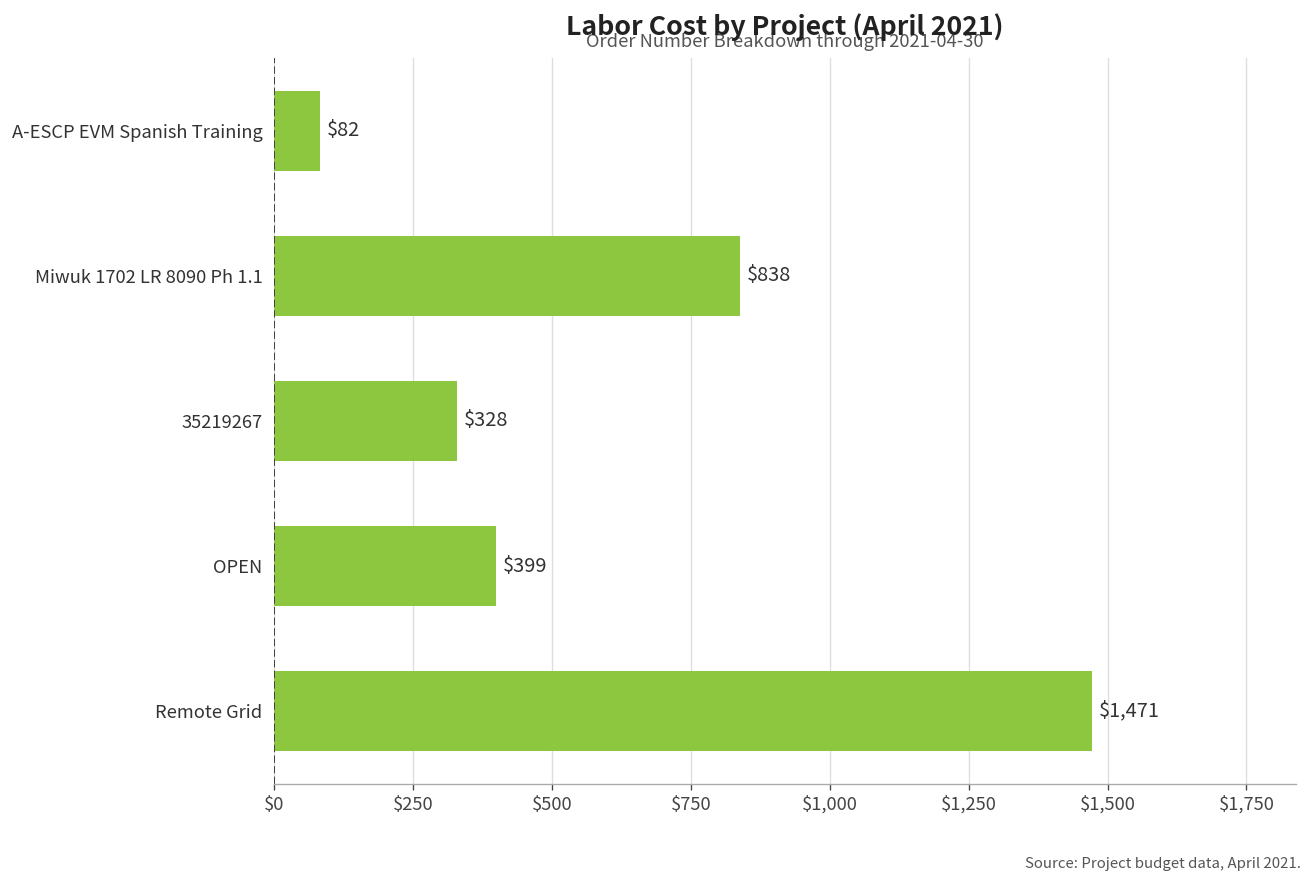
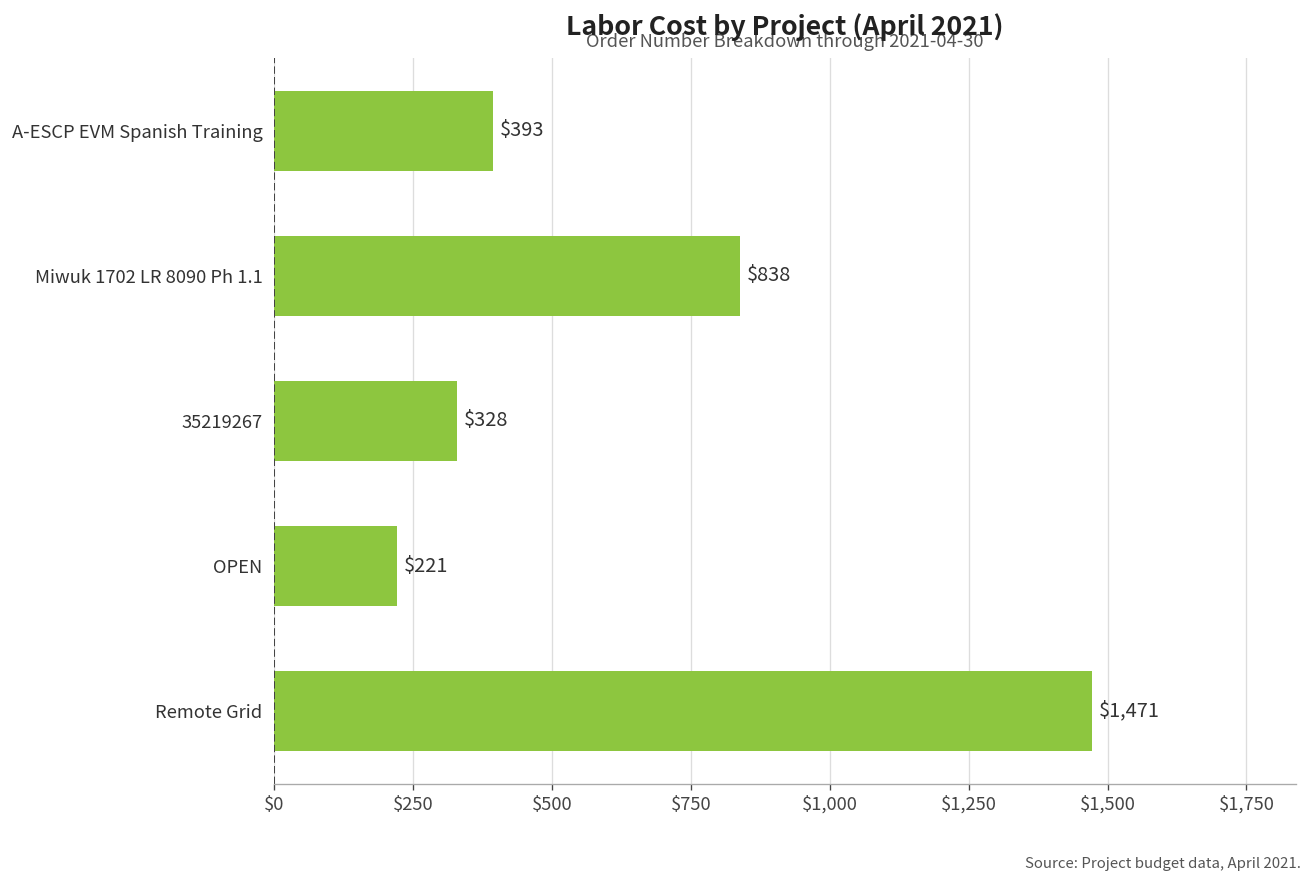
A-ESCP EVM Spanish Training: $82 -> $393
OPEN: $399 -> $221
